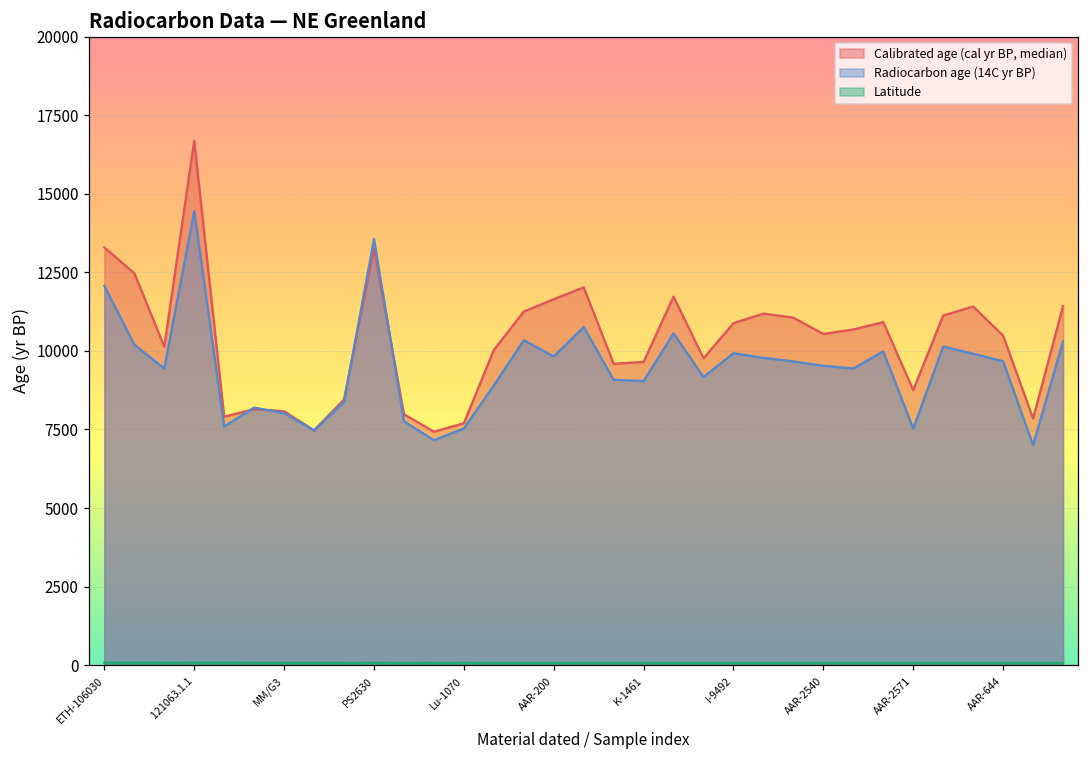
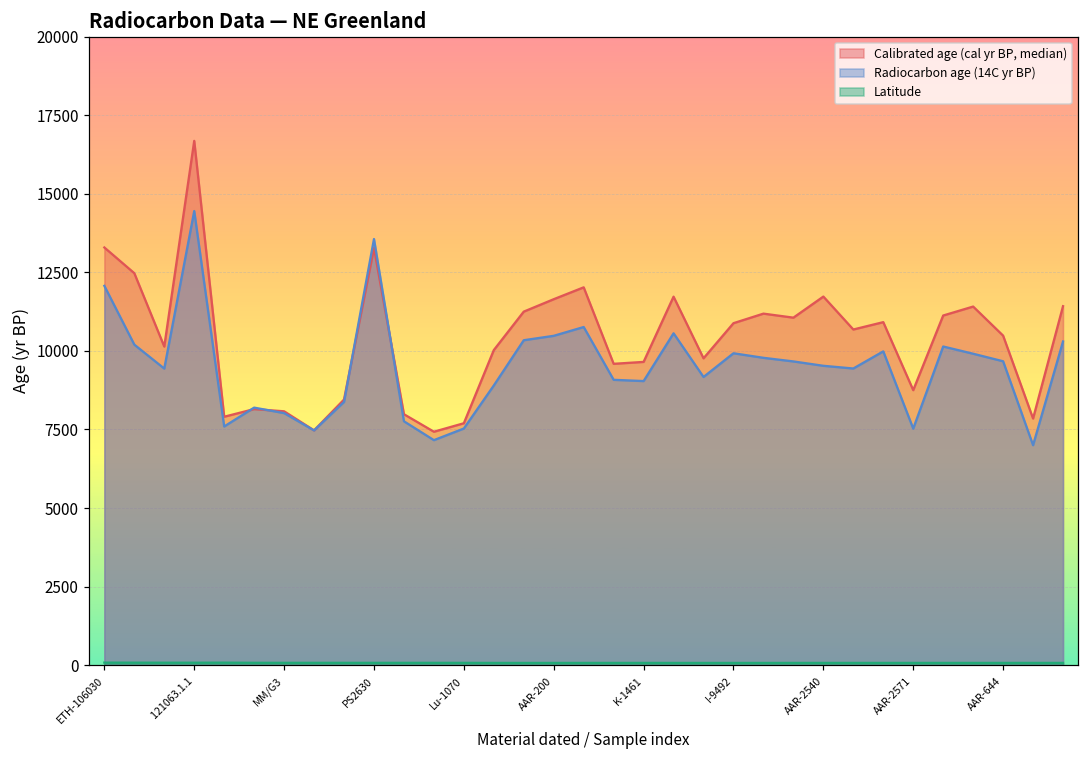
Radiocarbon age (14C yr BP), AAR-200: 9800 -> 10500
Calibrated age (cal yr BP, median), AAR-2540: 10500 -> 11700
